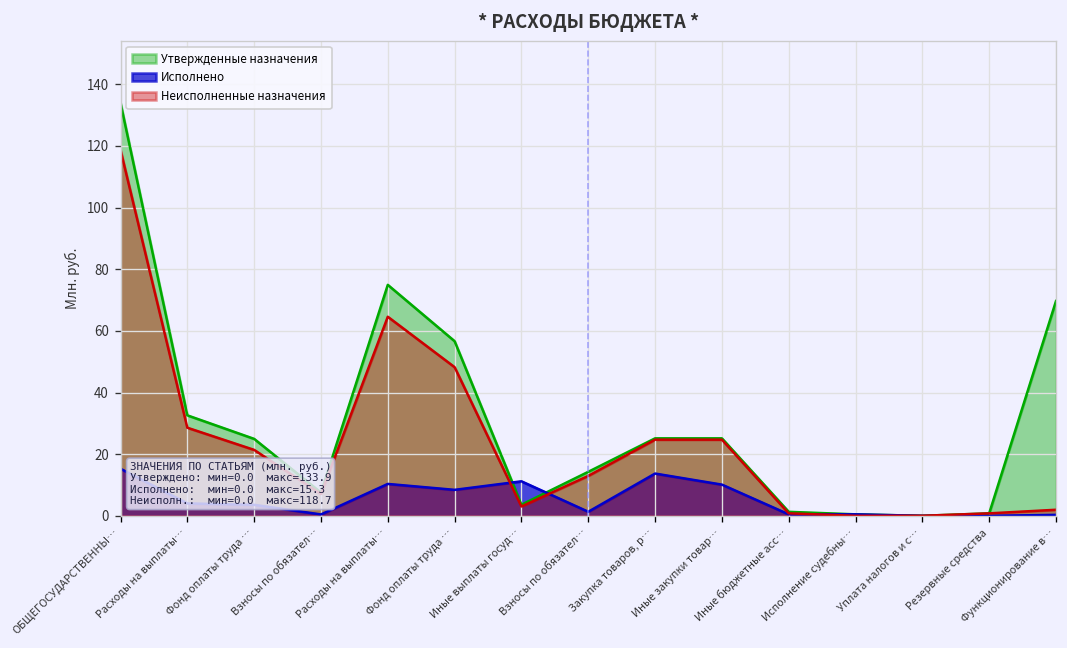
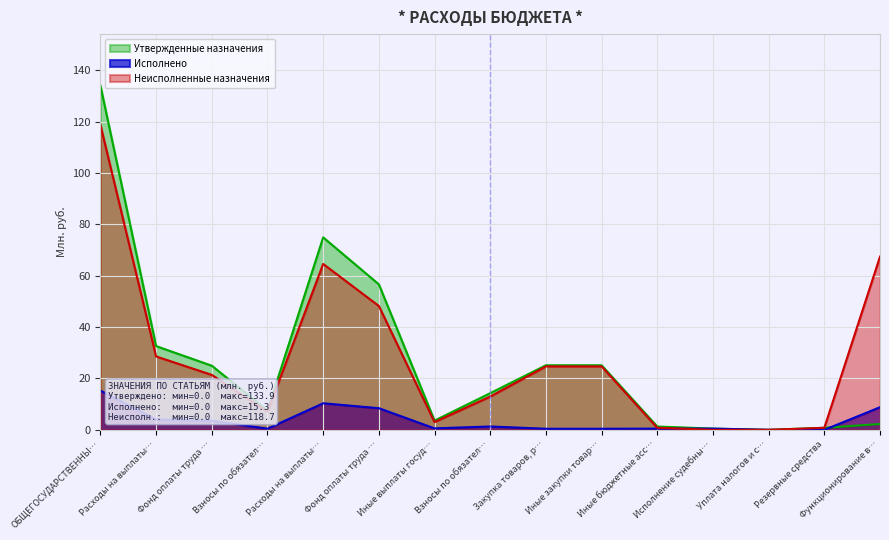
Исполнено, Иные выплаты госуд…: 11 -> 1
Исполнено, Закупка товаров, р…: 14 -> 0
Исполнено, Иные закупки товар…: 10 -> 0
Утвержденные назначения, Функционирование в…: 70 -> 2
Исполнено, Функционирование в…: 0 -> 9
Неисполненные назначения, Функционирование в…: 2 -> 67
